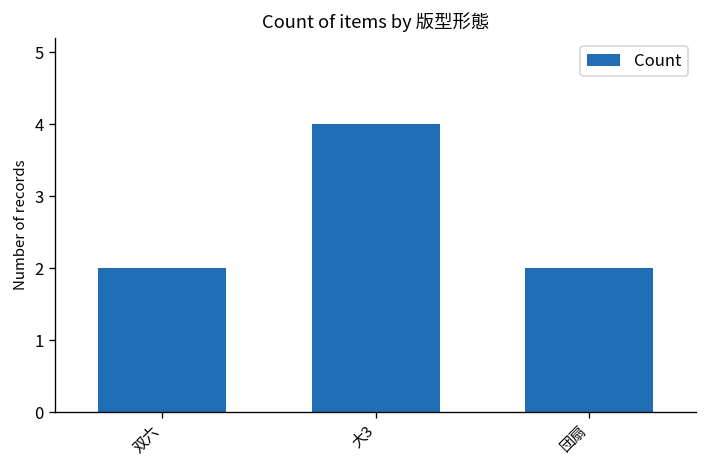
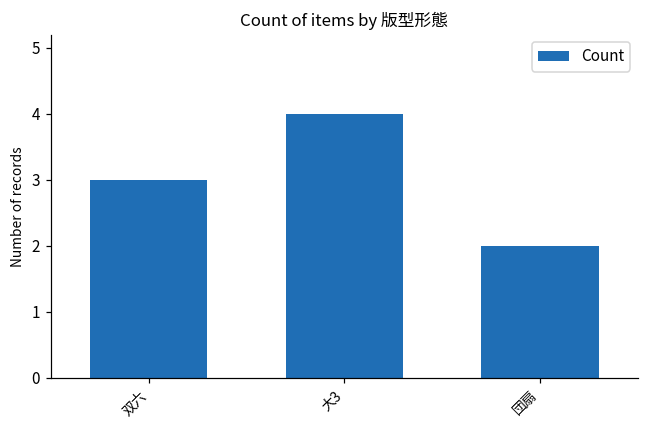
双六: 2 -> 3
